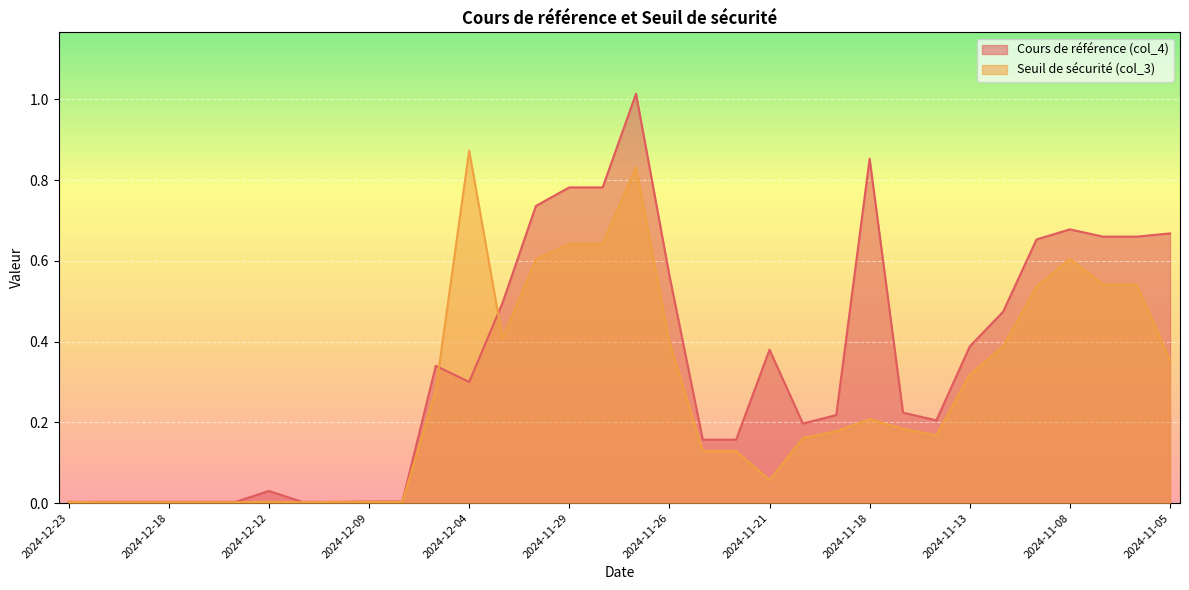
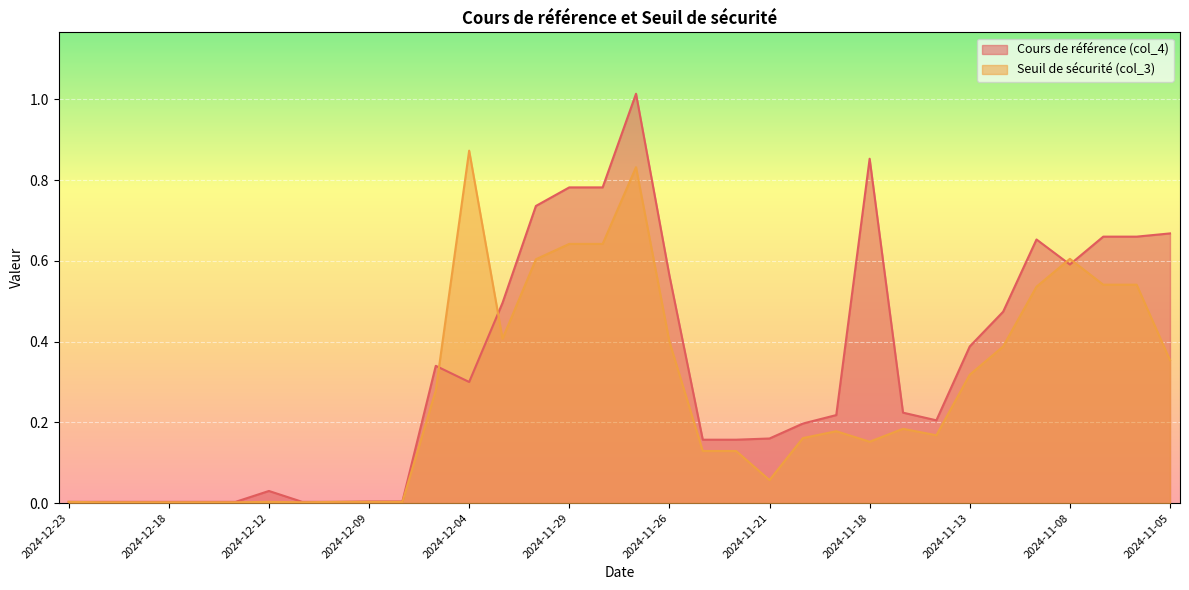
Cours de référence (col_4), 2024-11-21: 0.38 -> 0.16
Seuil de sécurité (col_3), 2024-11-18: 0.21 -> 0.15
Cours de référence (col_4), 2024-11-08: 0.68 -> 0.59
